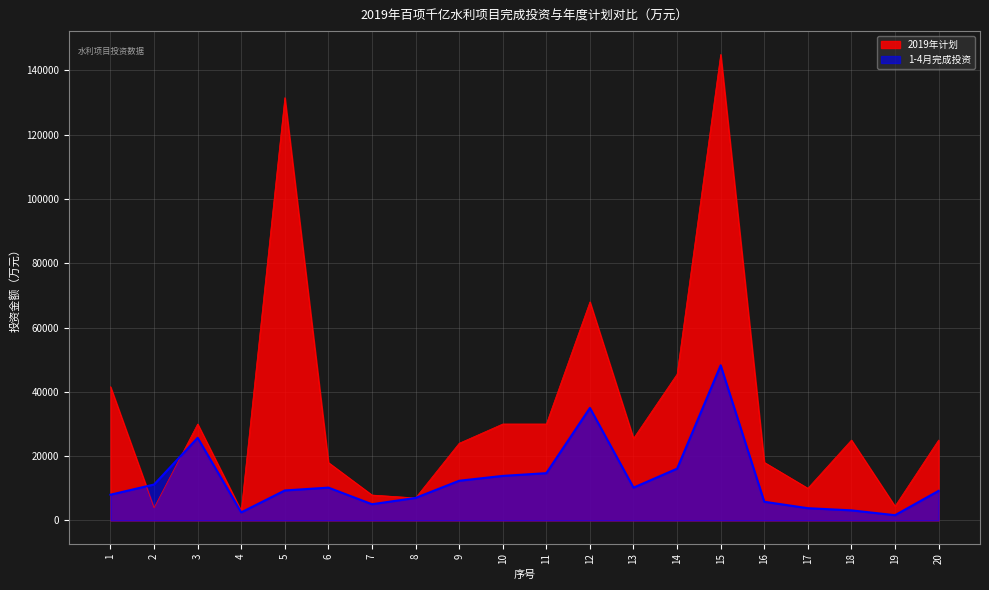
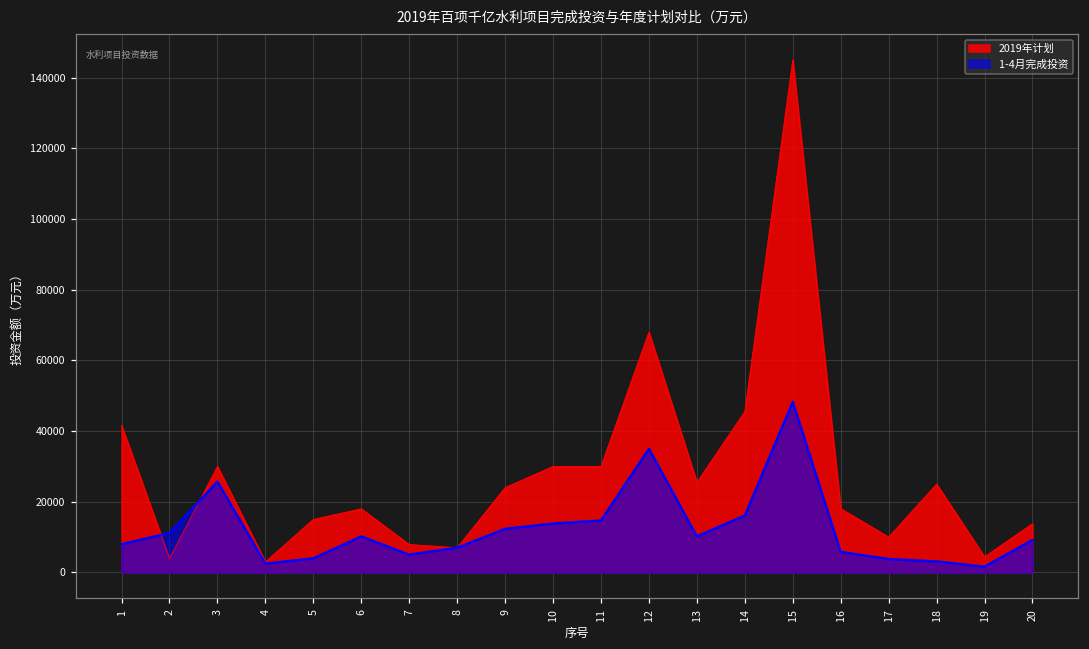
2019年计划, 5: 132000 -> 15000
1-4月完成投资, 5: 9000 -> 4000
2019年计划, 20: 25000 -> 14000
